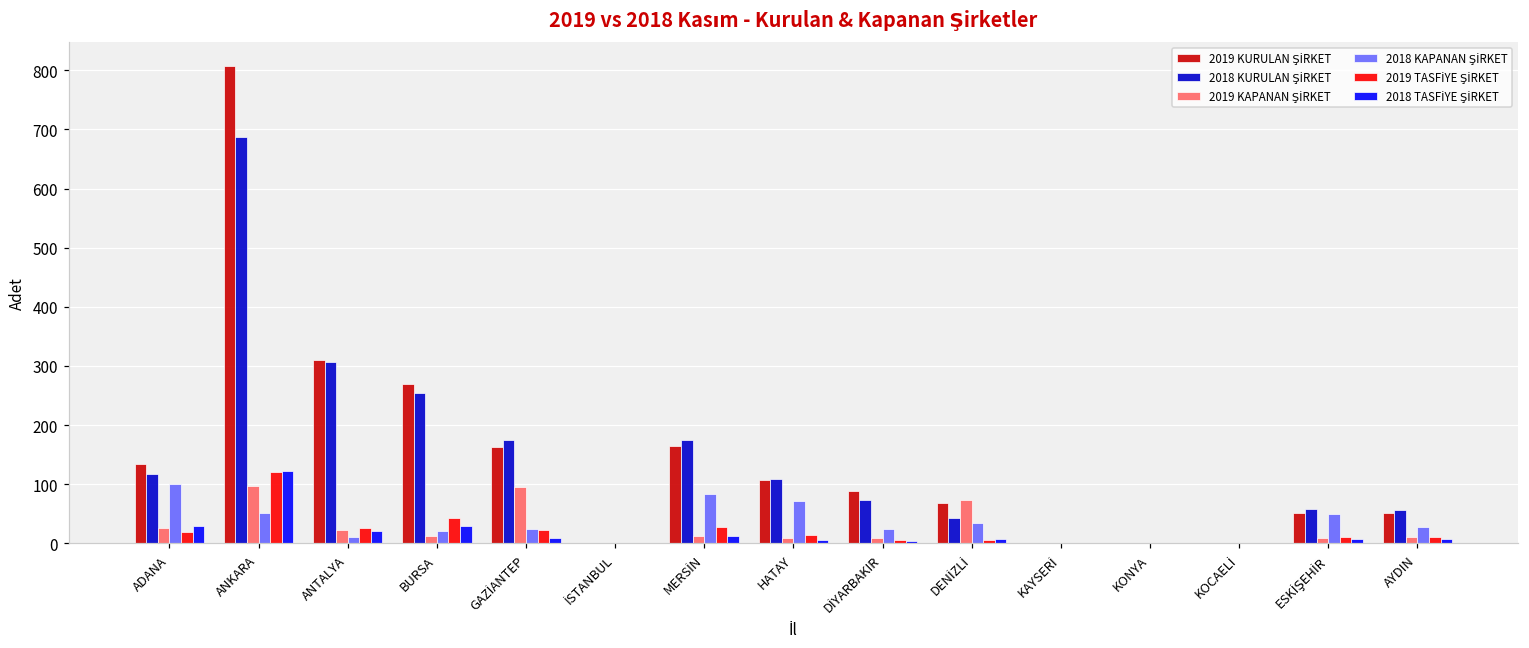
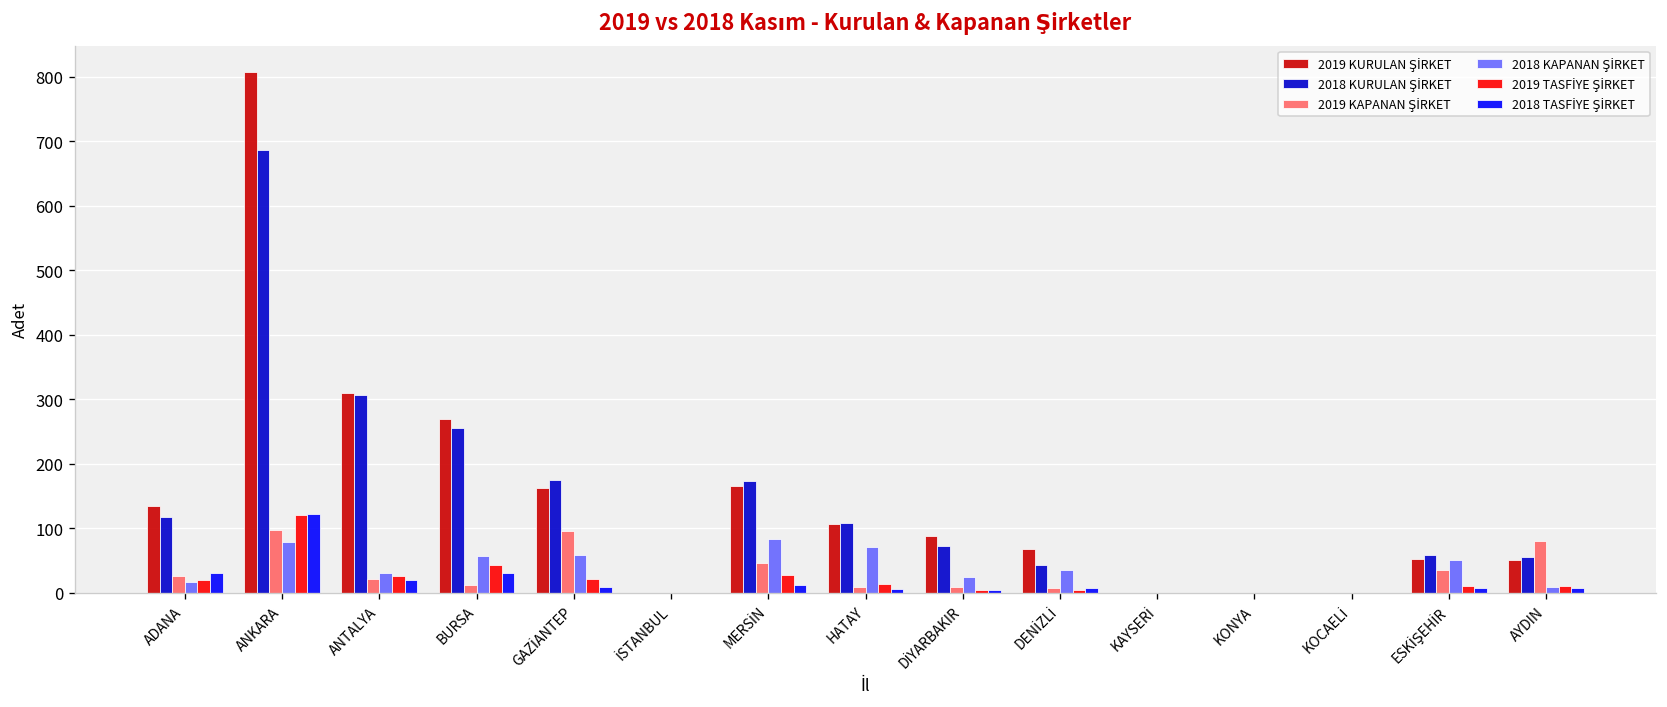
2018 KAPANAN ŞİRKET, ADANA: 100 -> 20
2018 KAPANAN ŞİRKET, ANKARA: 50 -> 80
2018 KAPANAN ŞİRKET, ANTALYA: 10 -> 30
2018 KAPANAN ŞİRKET, BURSA: 20 -> 60
2018 KAPANAN ŞİRKET, GAZİANTEP: 20 -> 60
2019 KAPANAN ŞİRKET, MERSİN: 10 -> 50
2019 KAPANAN ŞİRKET, DENİZLİ: 70 -> 10
2019 KAPANAN ŞİRKET, ESKİŞEHİR: 10 -> 40
2019 KAPANAN ŞİRKET, AYDIN: 10 -> 80
2018 KAPANAN ŞİRKET, AYDIN: 30 -> 10
